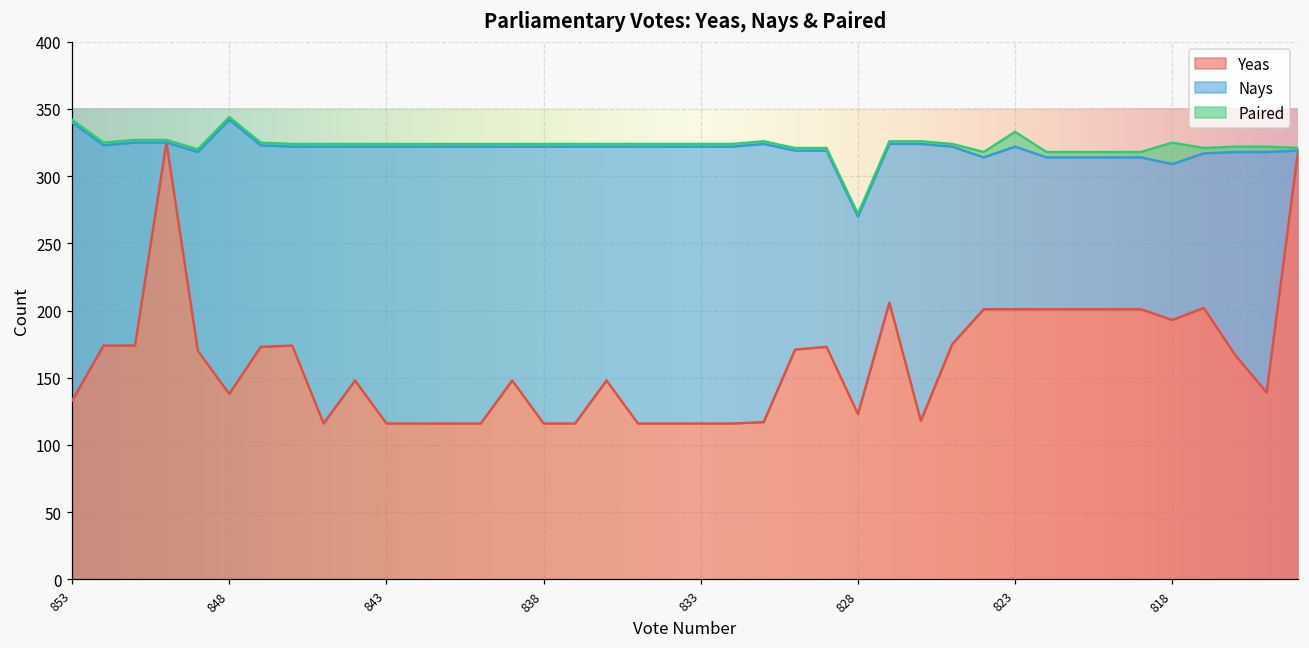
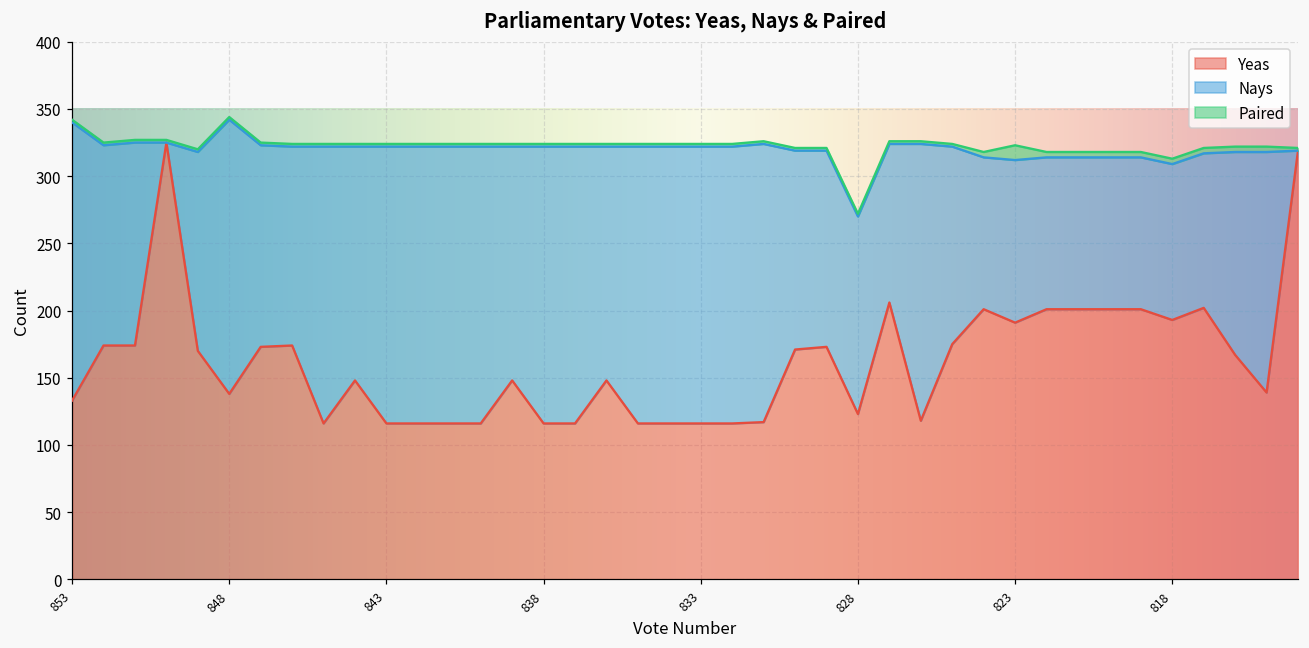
Yeas, 823: 201 -> 191
Paired, 818: 16 -> 4
